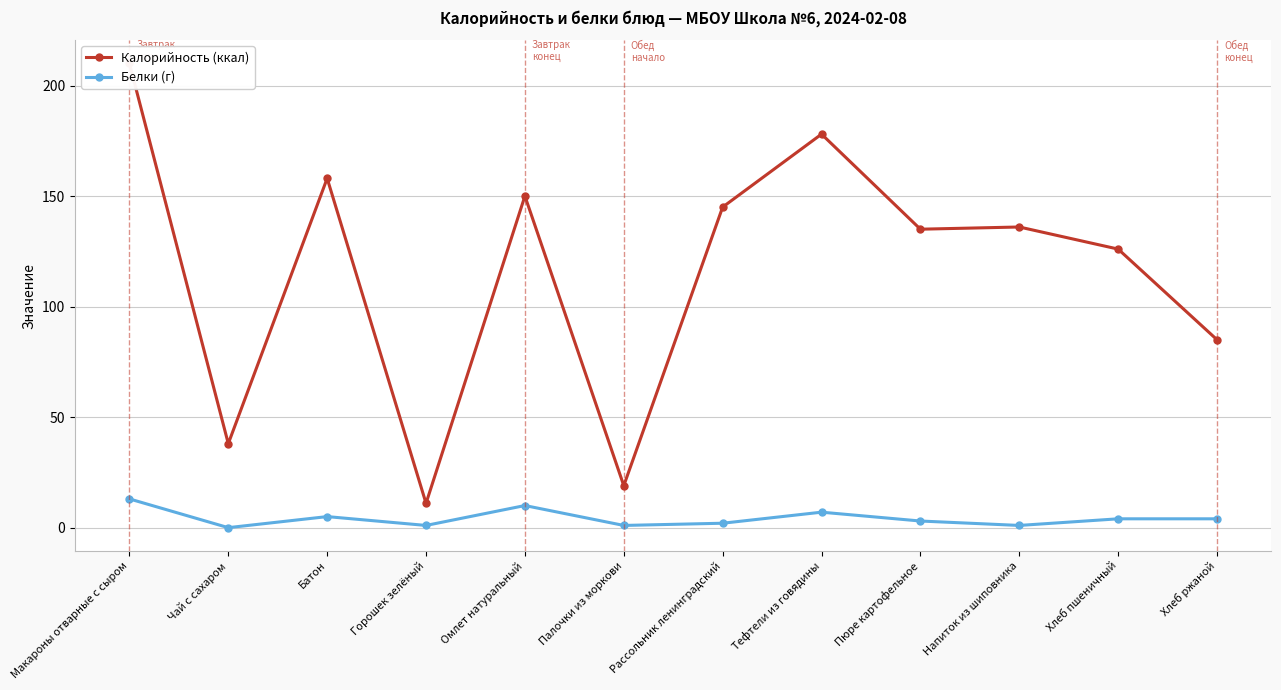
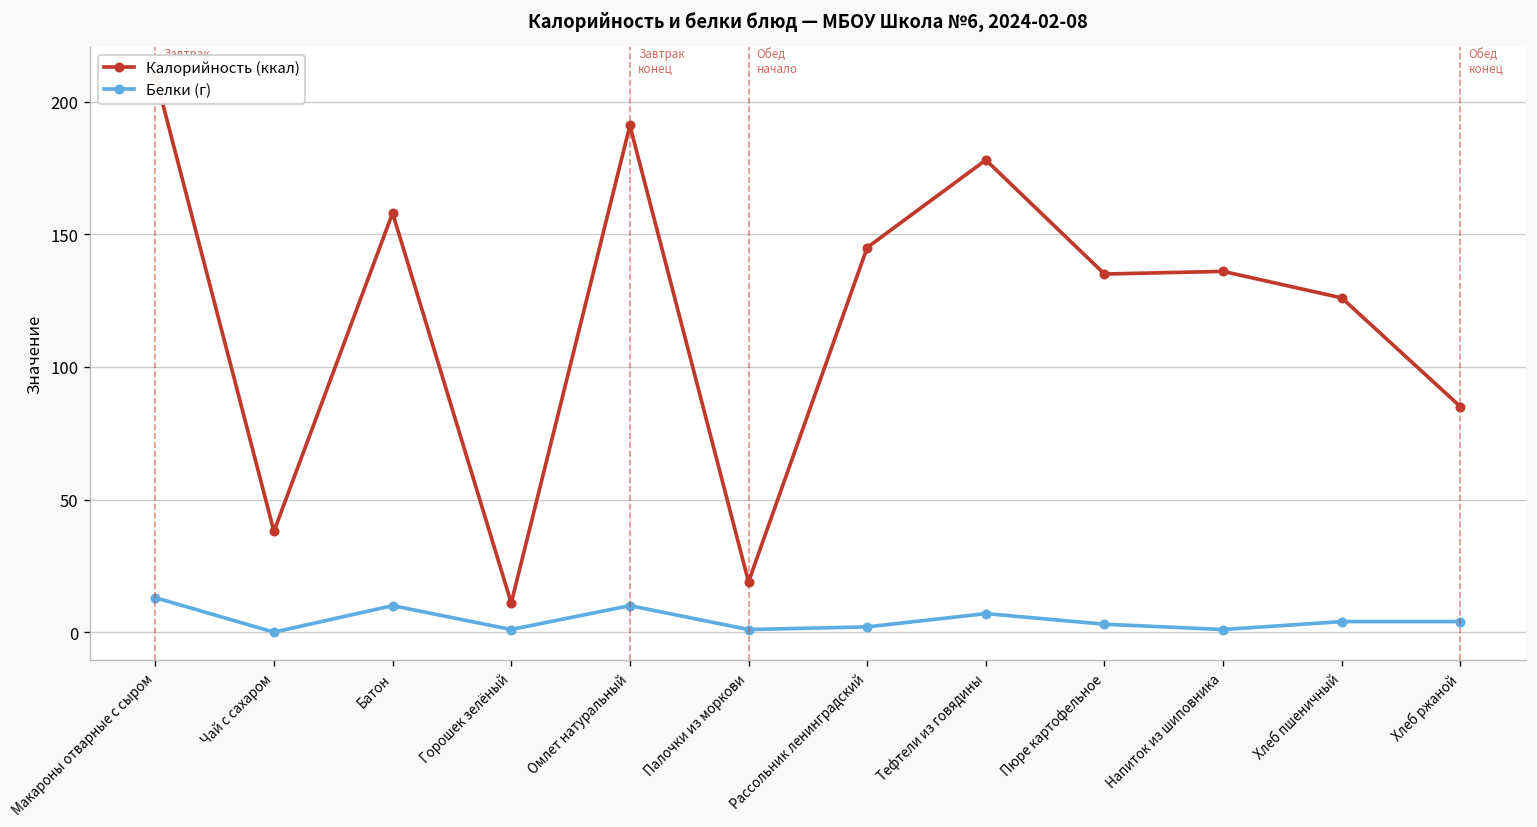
Белки (г), Батон: 5 -> 10
Калорийность (ккал), Омлет натуральный: 150 -> 191
